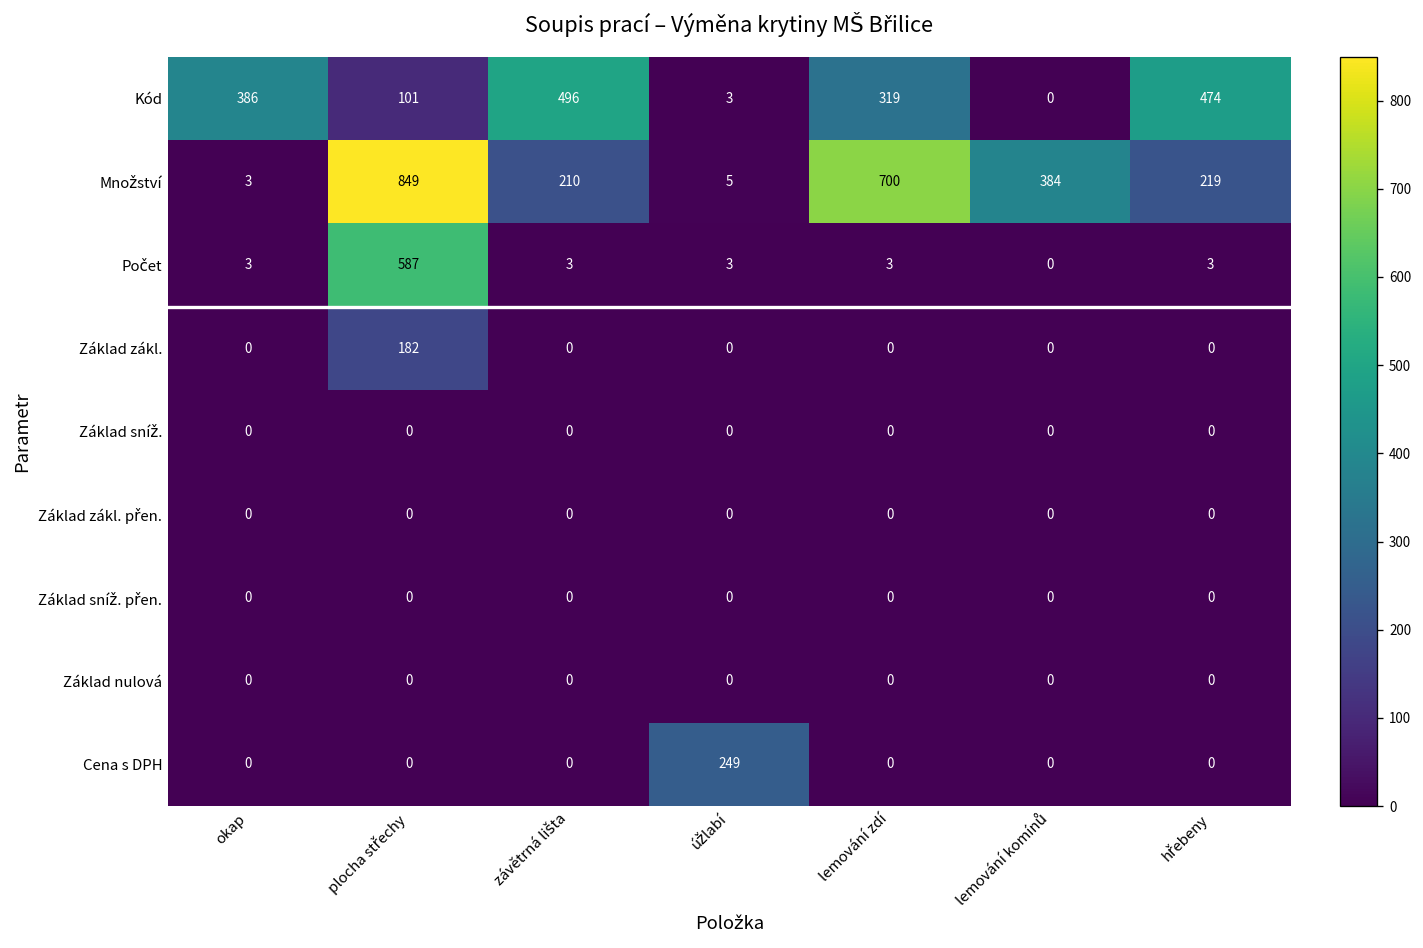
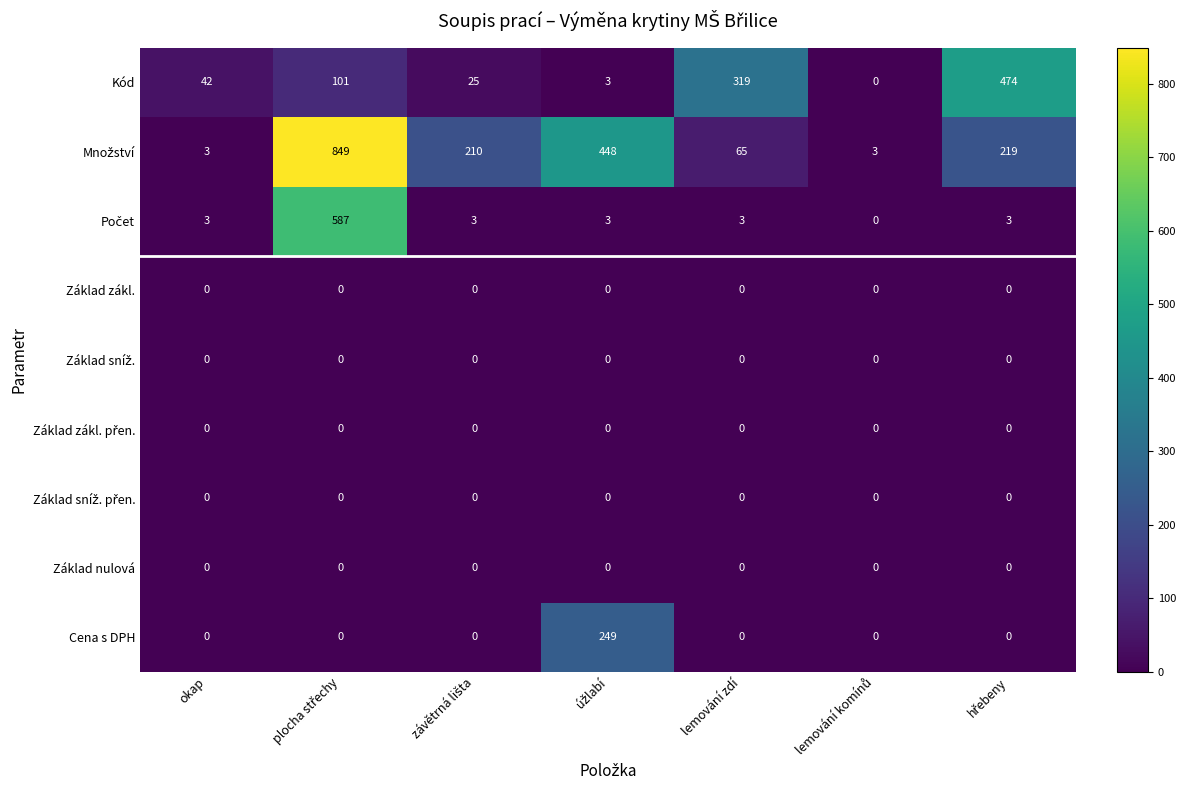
Kód, okap: 386 -> 42
Kód, závětrná lišta: 496 -> 25
Množství, úžlabí: 5 -> 448
Množství, lemování zdí: 700 -> 65
Množství, lemování komínů: 384 -> 3
Základ zákl., plocha střechy: 182 -> 0
